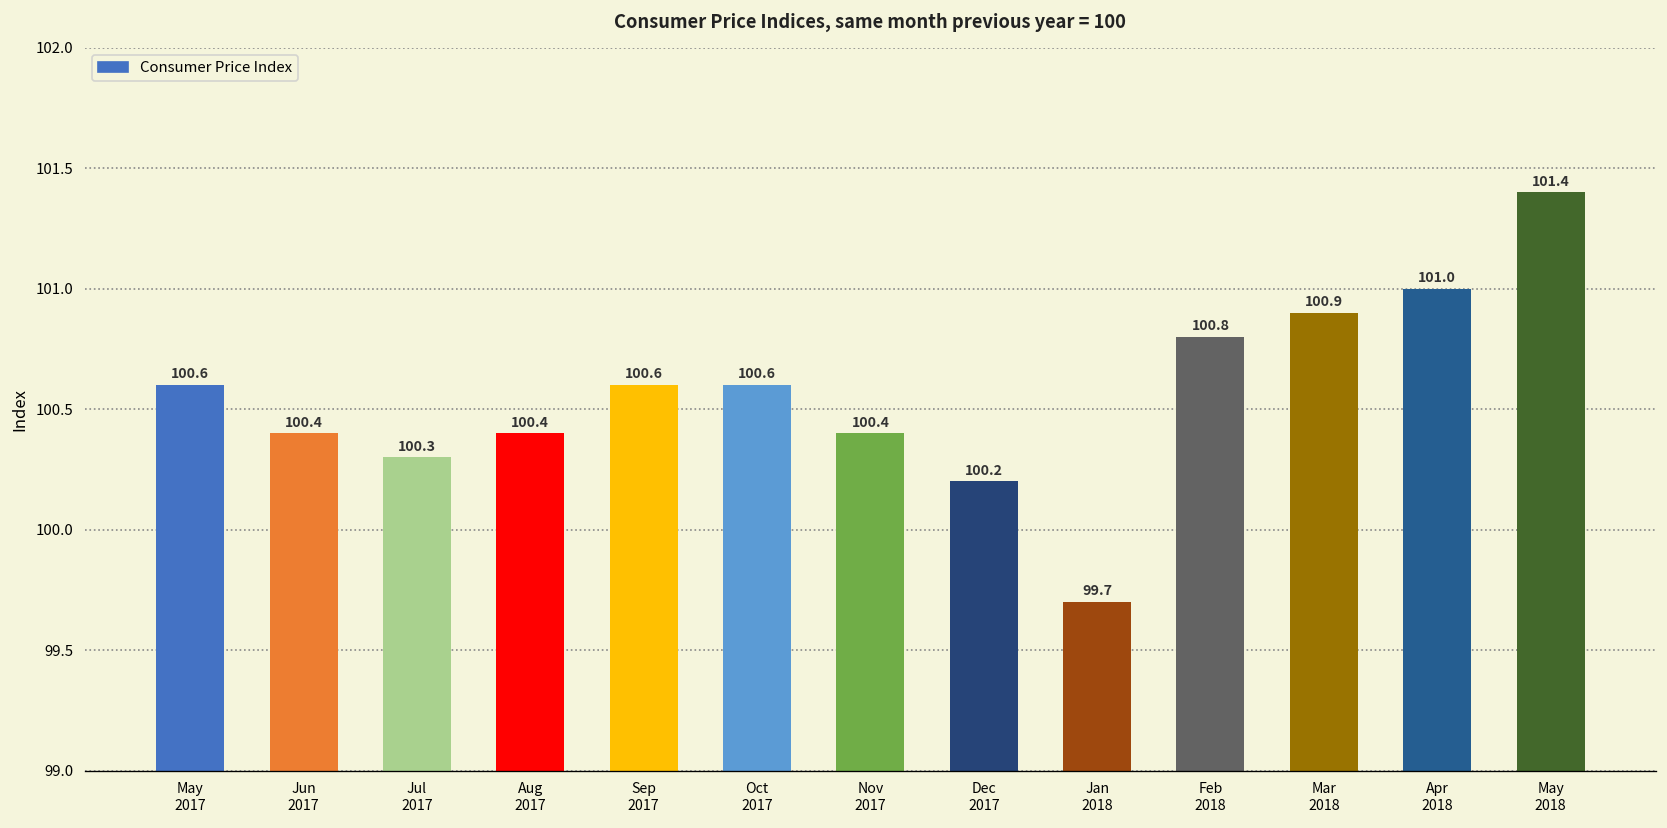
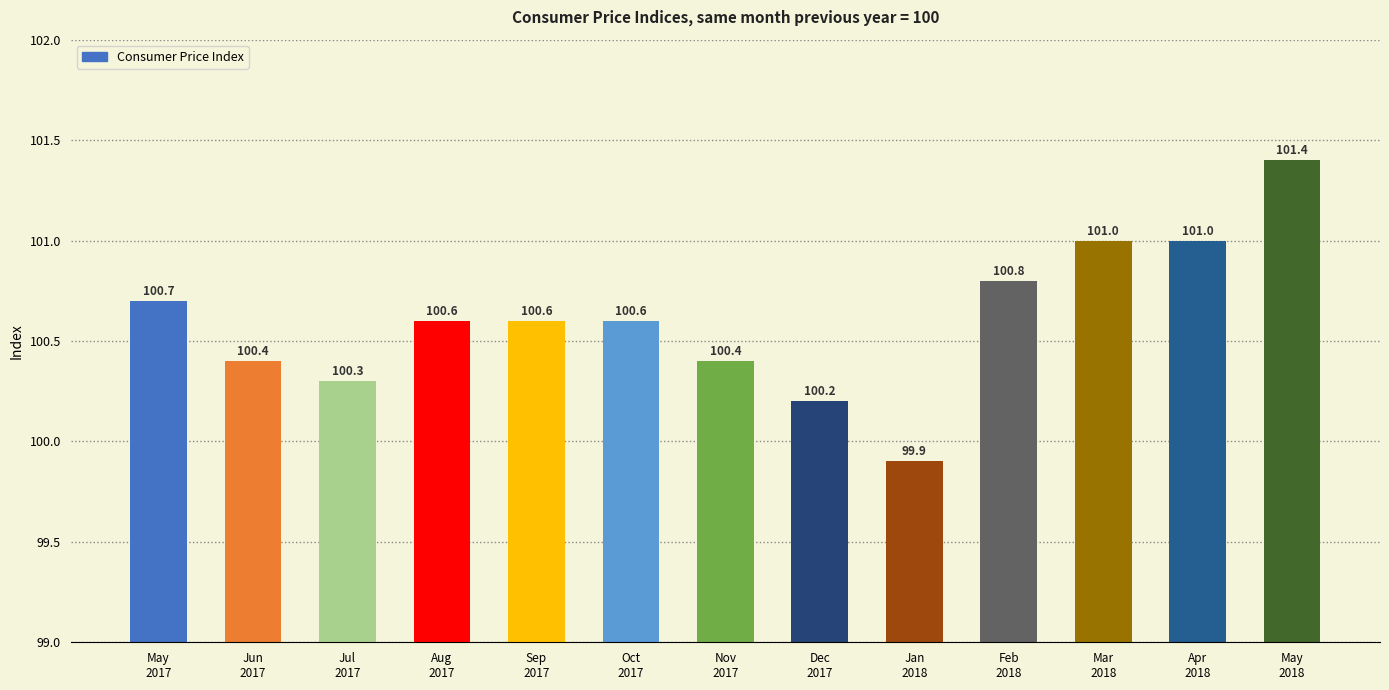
May 2017: 100.6 -> 100.7
Aug 2017: 100.4 -> 100.6
Jan 2018: 99.7 -> 99.9
Mar 2018: 100.9 -> 101.0
